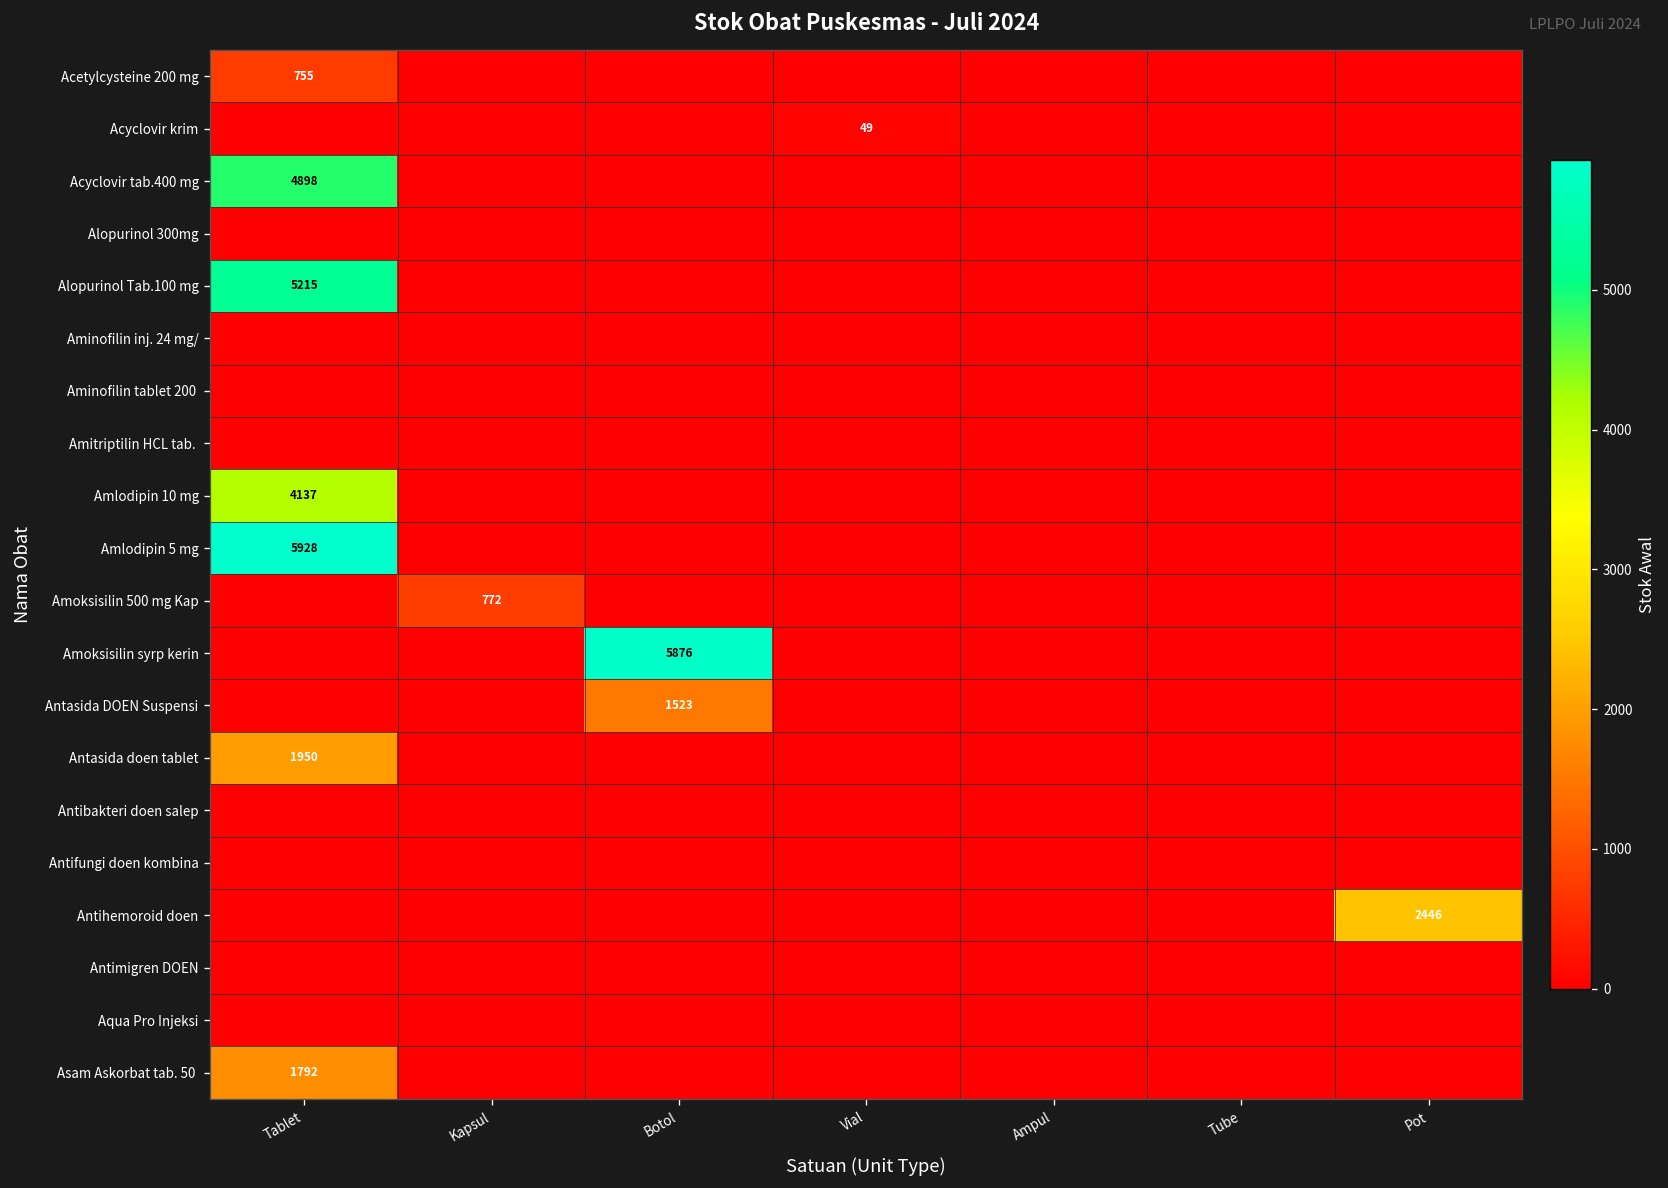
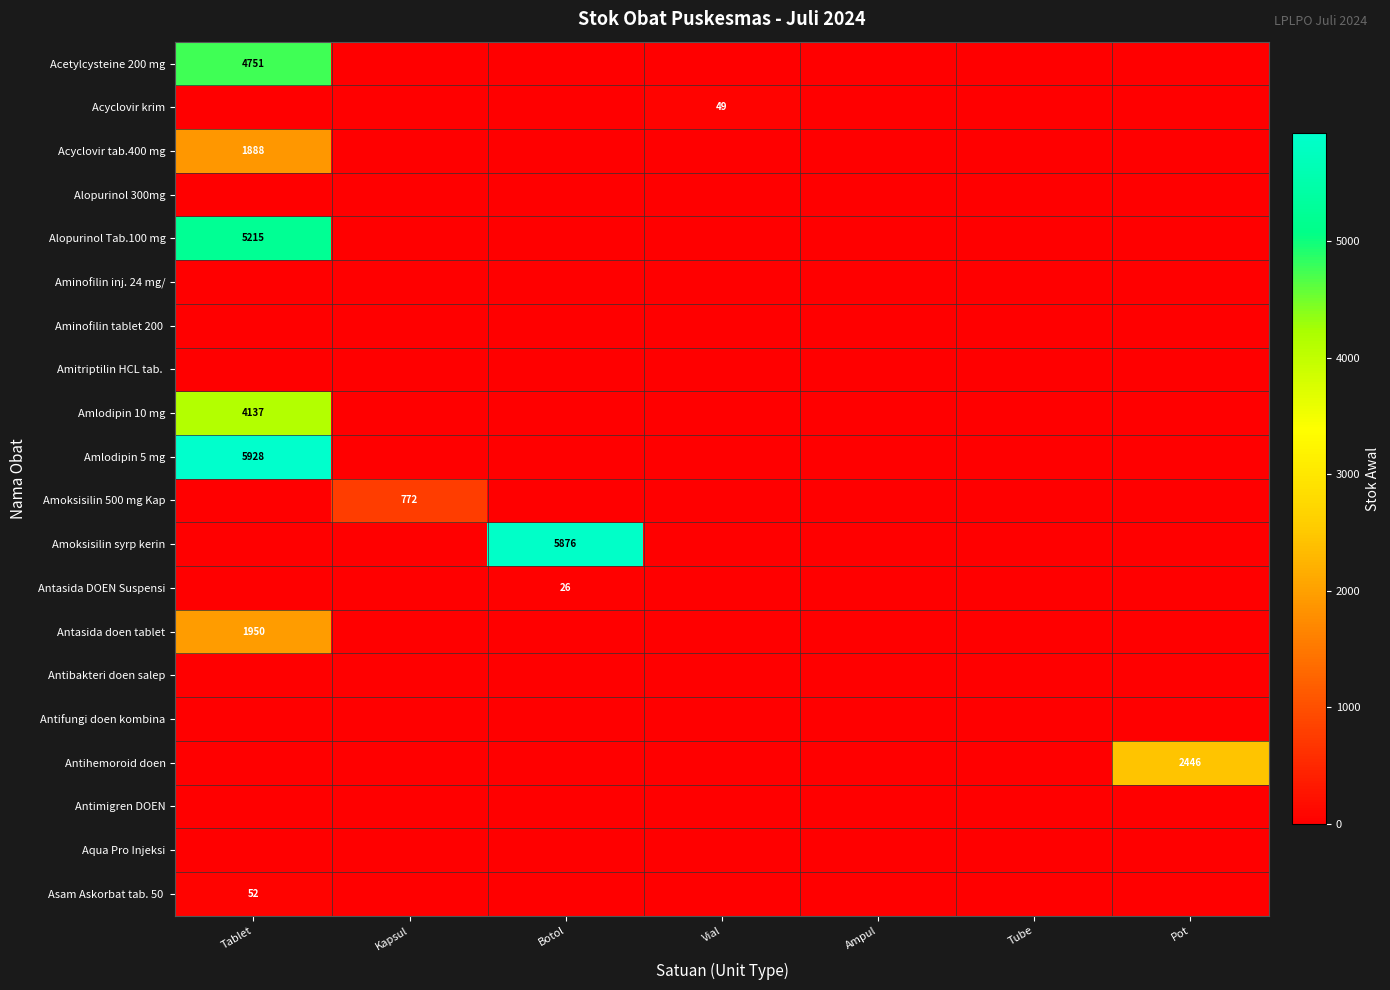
Acetylcysteine 200 mg, Tablet: 755 -> 4751
Acyclovir tab.400 mg, Tablet: 4898 -> 1888
Antasida DOEN Suspensi, Botol: 1523 -> 26
Asam Askorbat tab. 50, Tablet: 1792 -> 52
